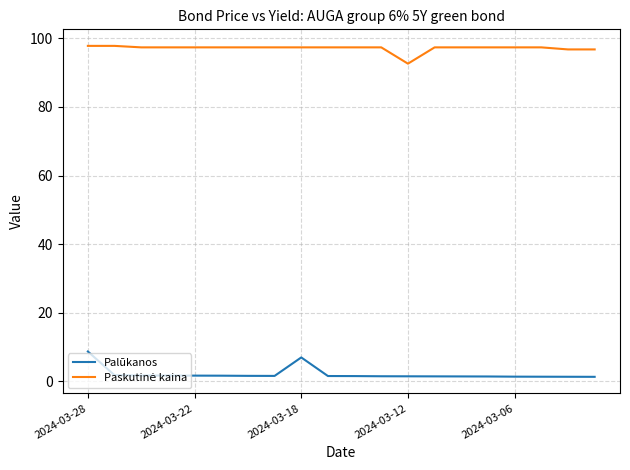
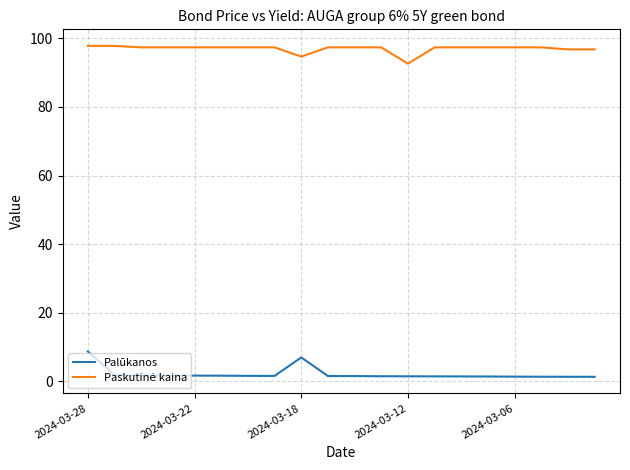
Paskutinė kaina, 2024-03-18: 97 -> 95
